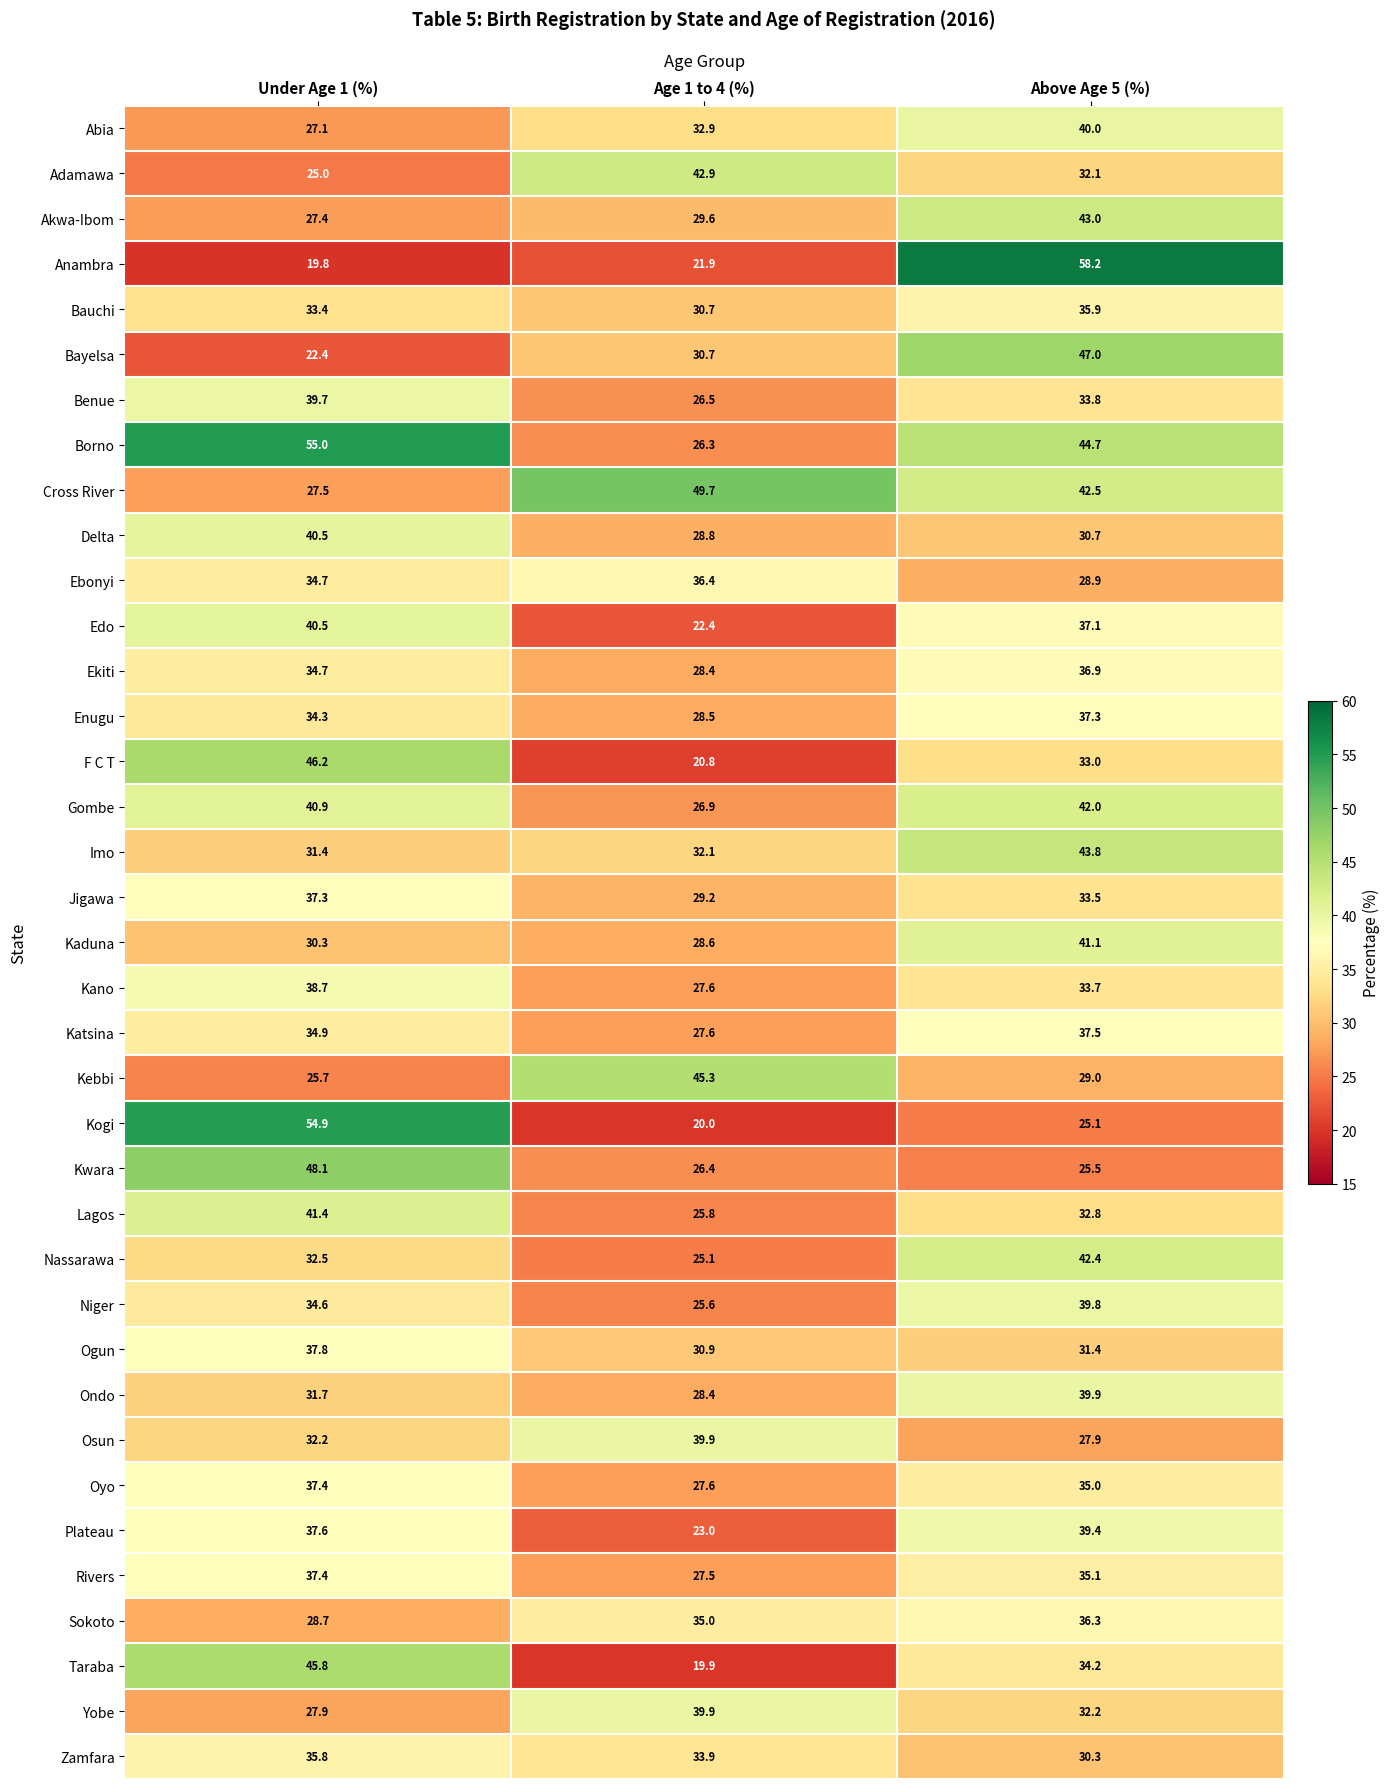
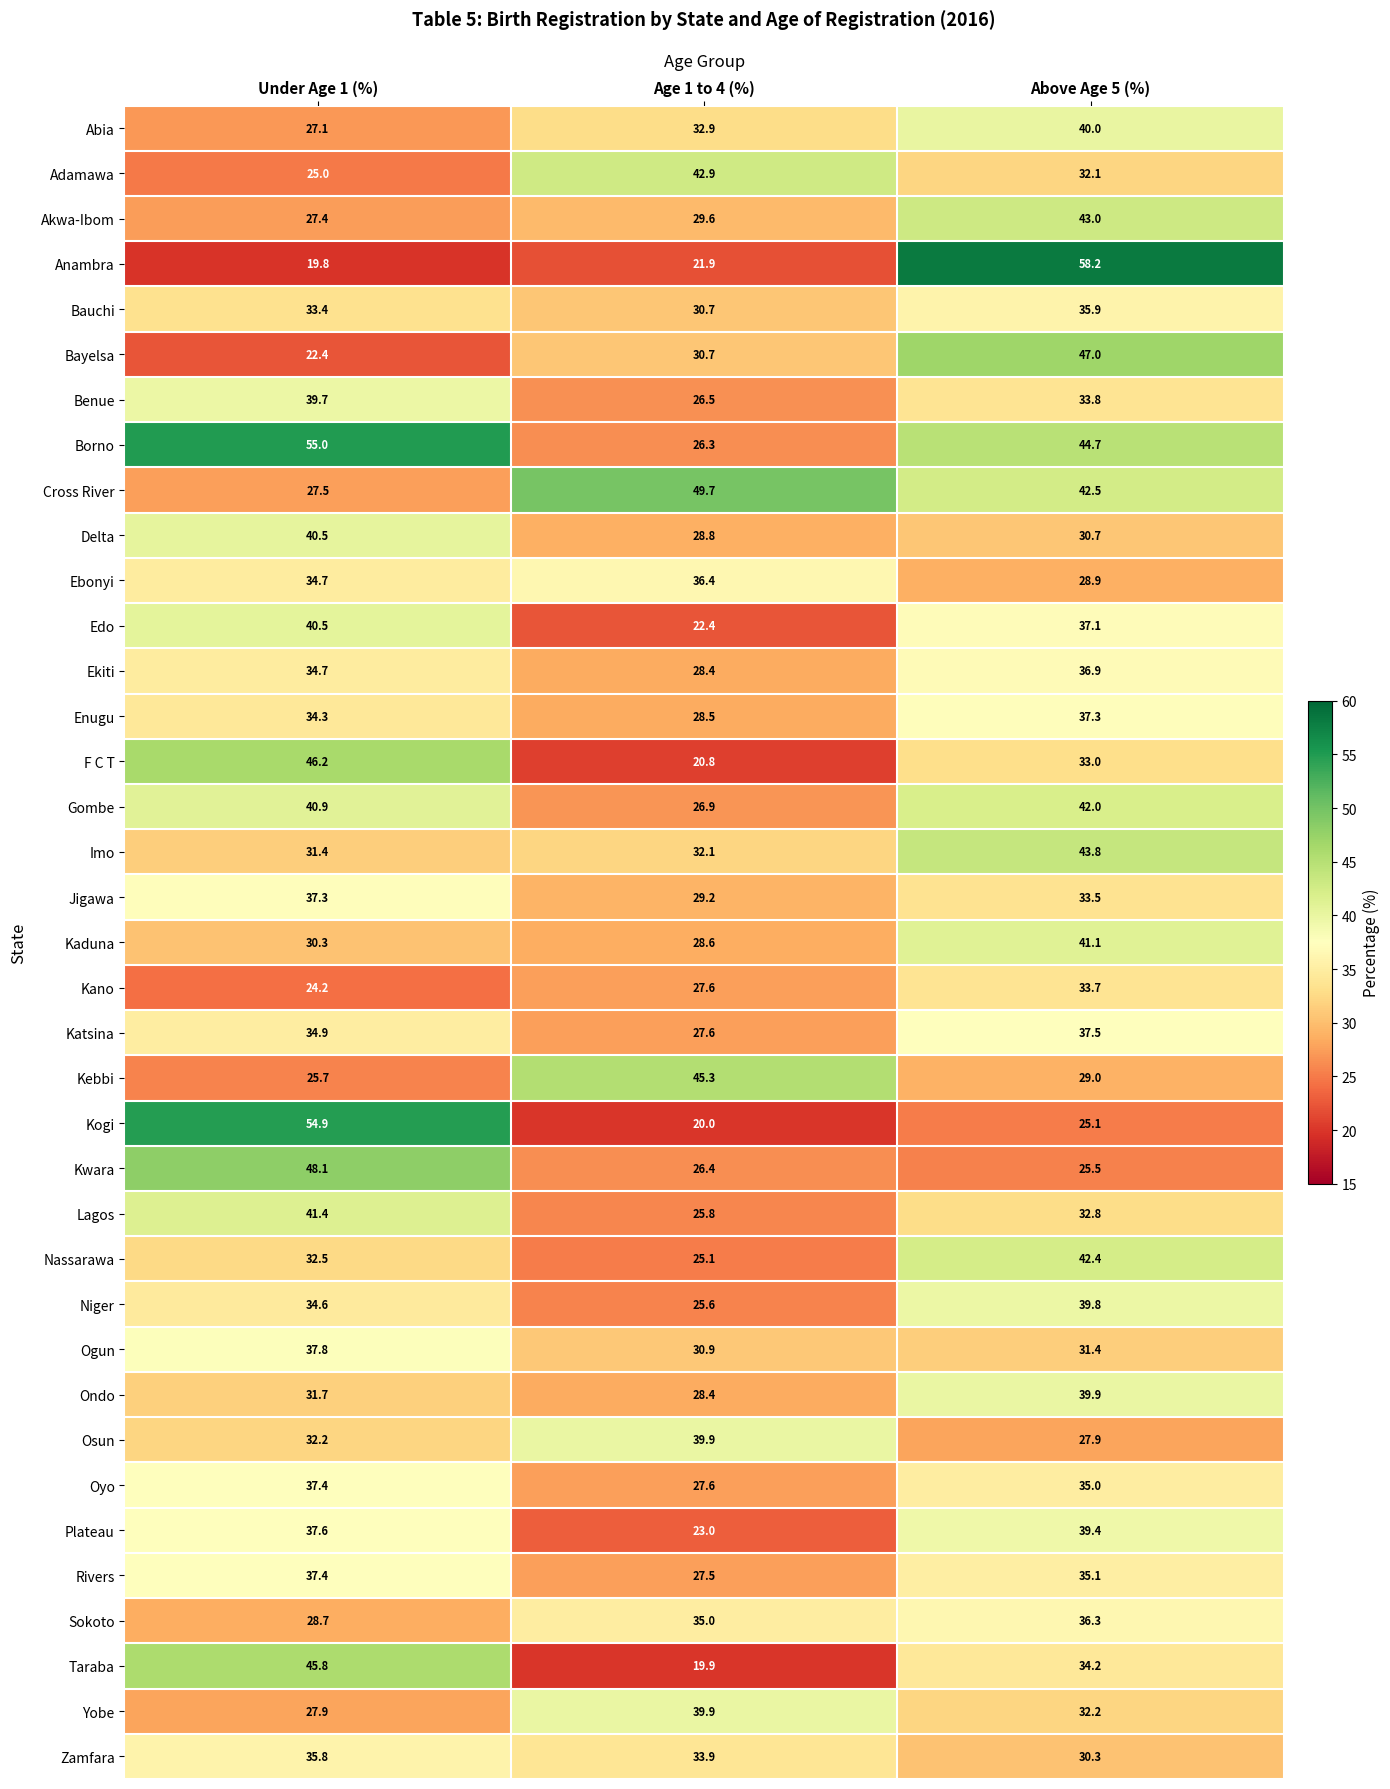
Kano, Under Age 1 (%): 38.7 -> 24.2
